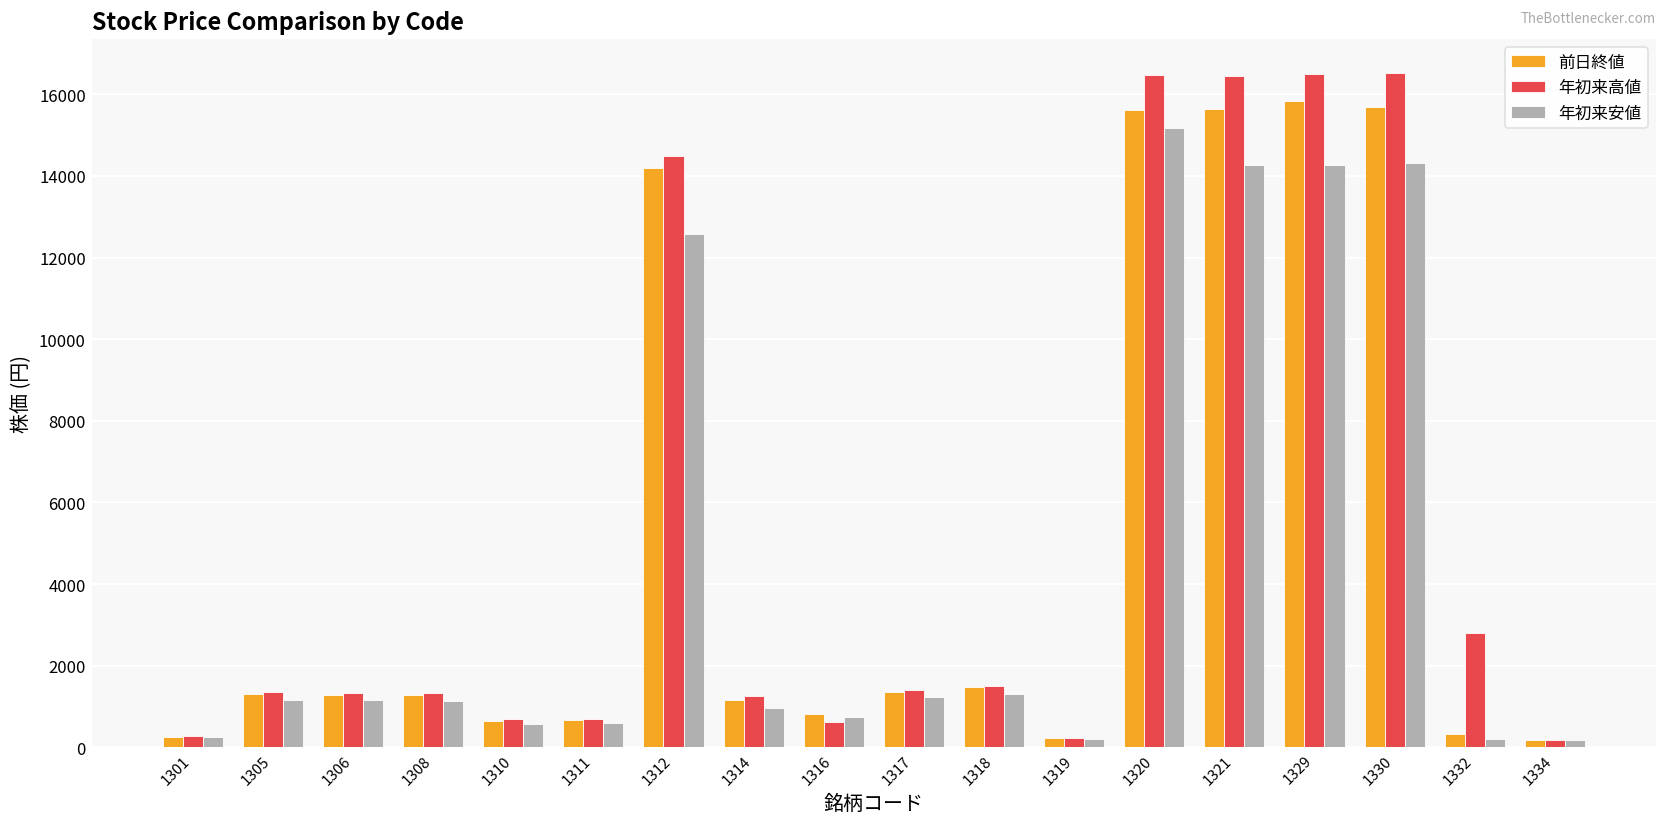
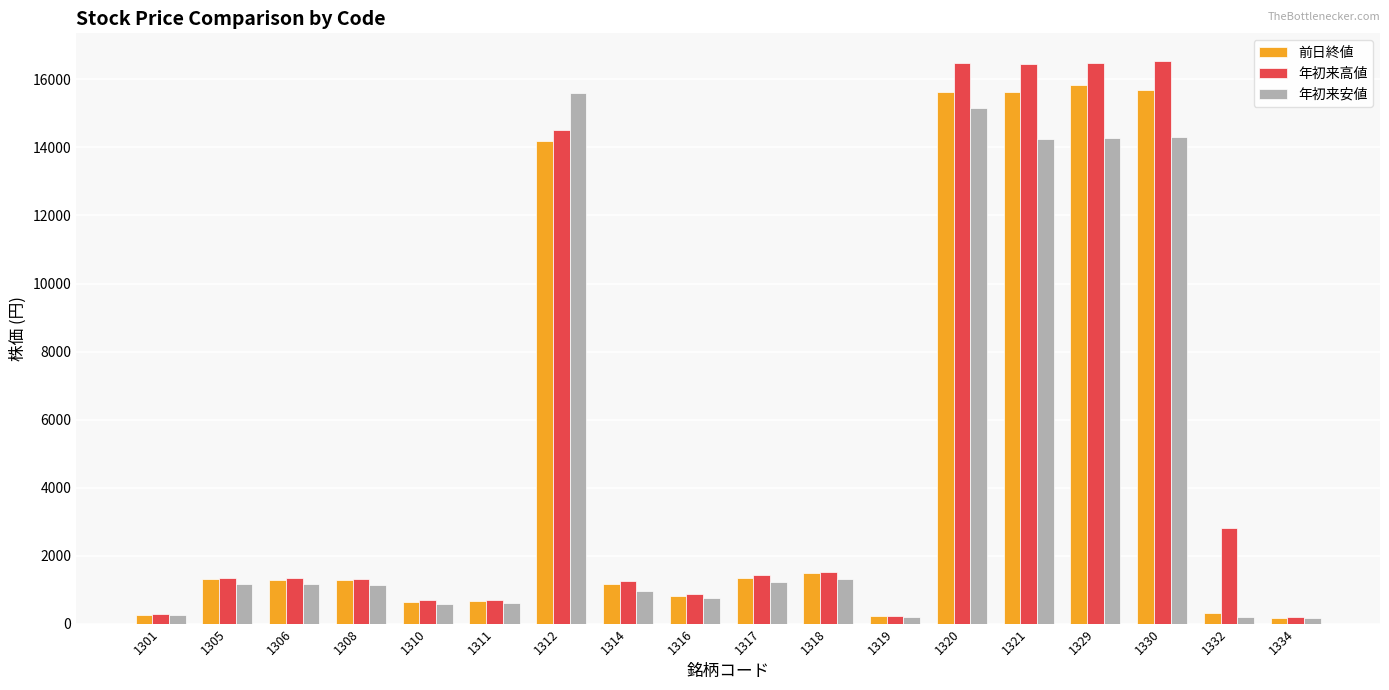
年初来安値, 1312: 12600 -> 15600
年初来高値, 1316: 600 -> 900
